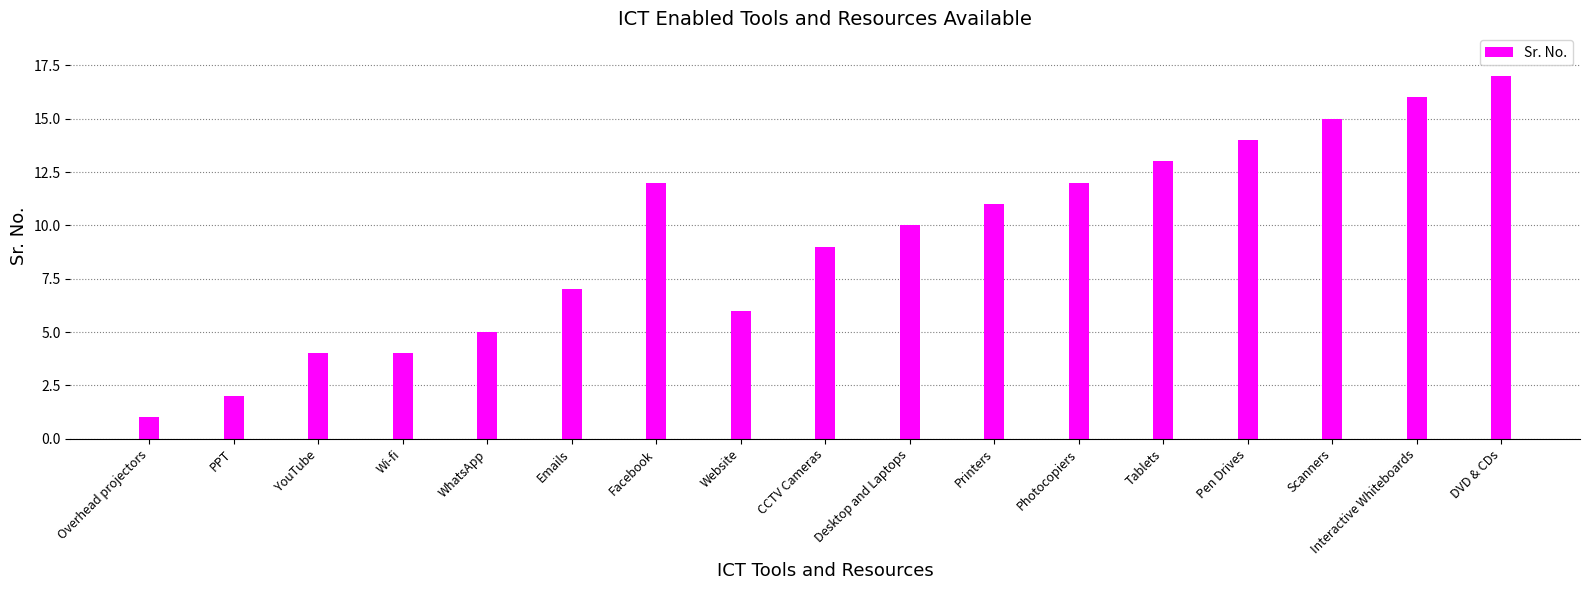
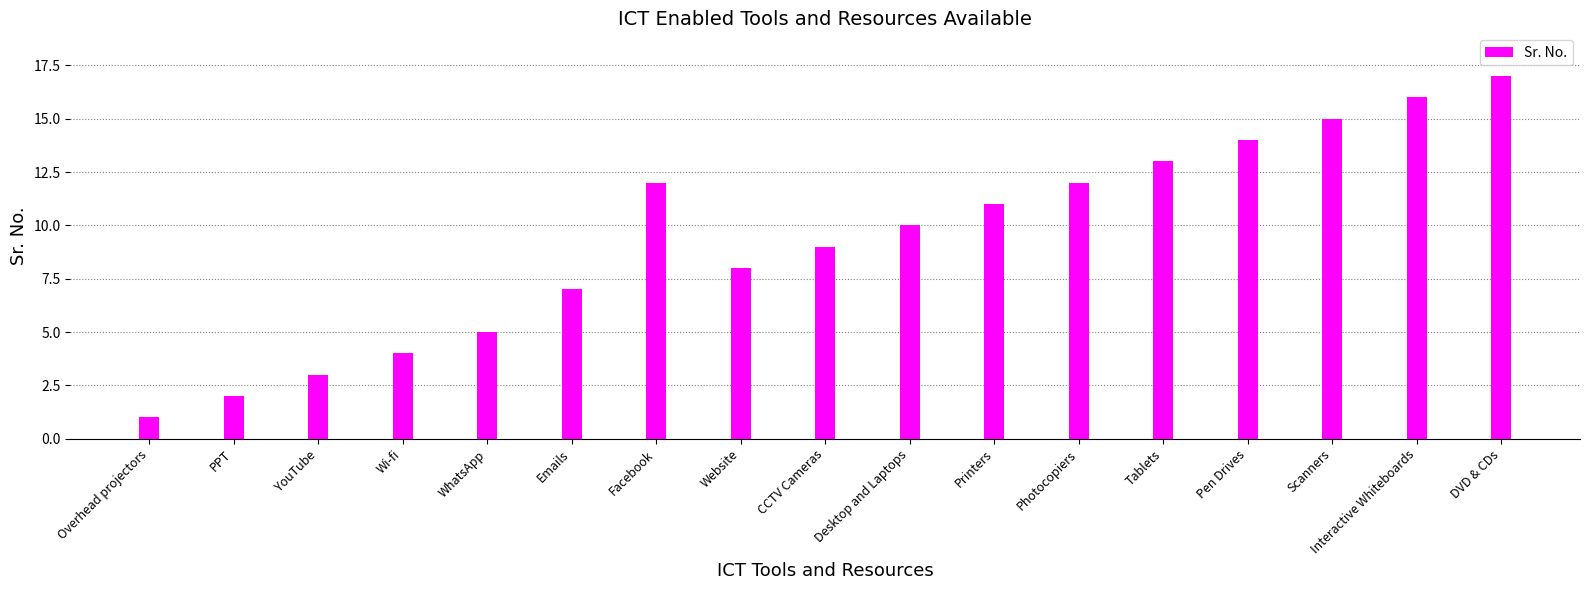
YouTube: 4 -> 3
Website: 6 -> 8
